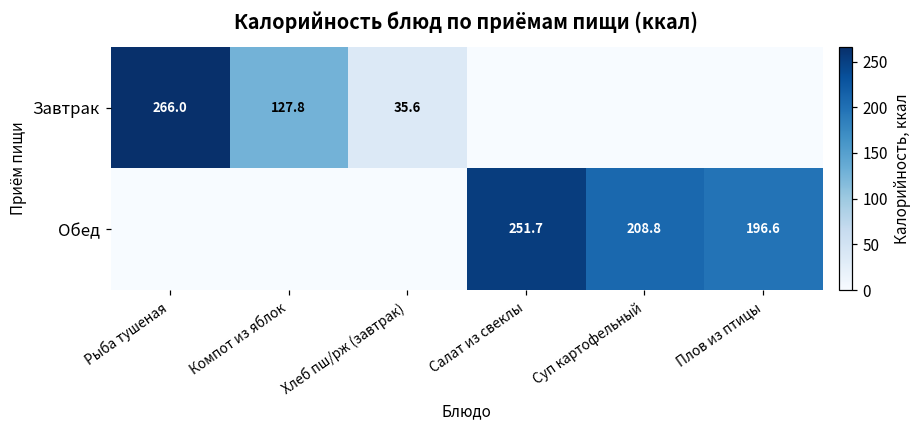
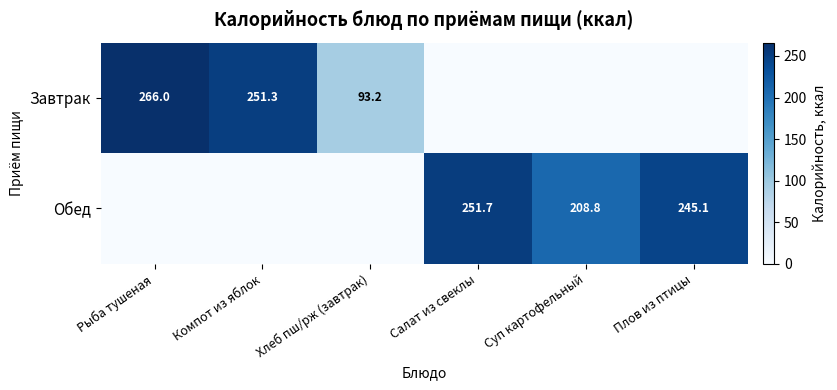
Завтрак, Компот из яблок: 127.8 -> 251.3
Завтрак, Хлеб пш/рж (завтрак): 35.6 -> 93.2
Обед, Плов из птицы: 196.6 -> 245.1
